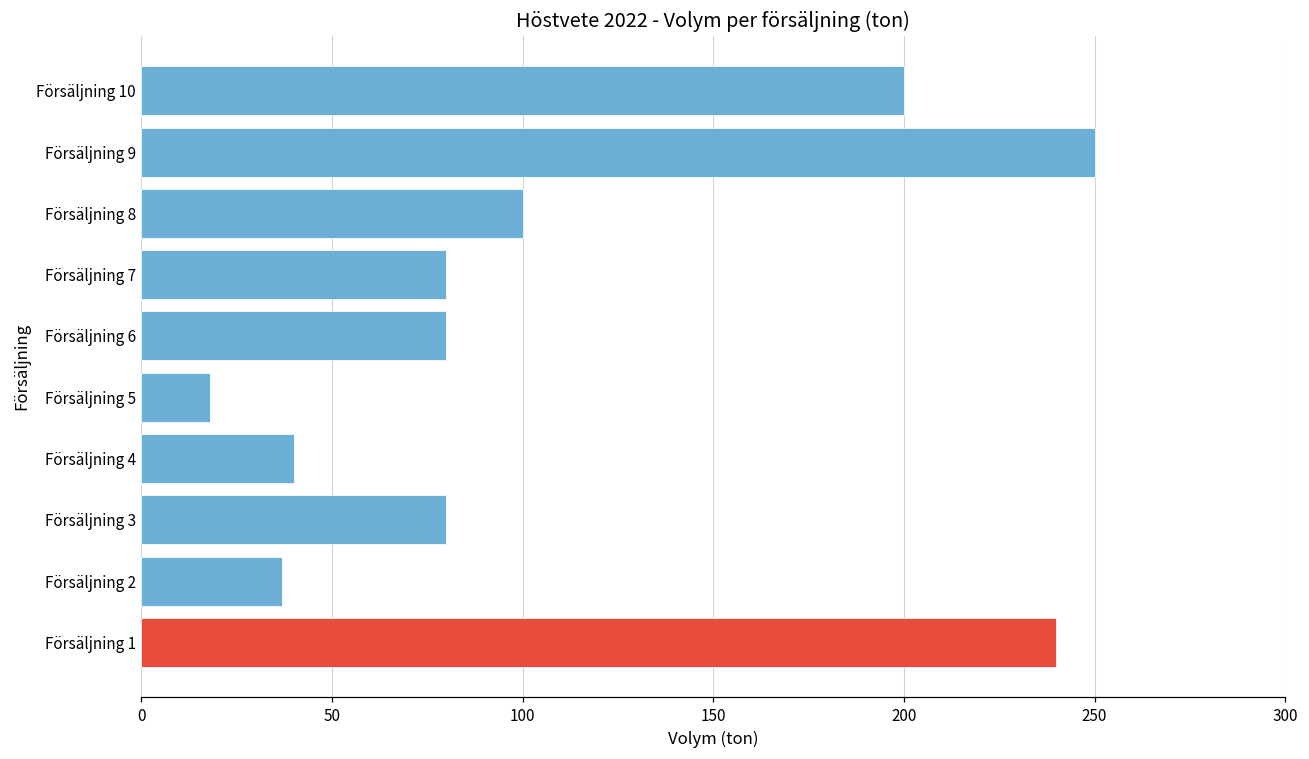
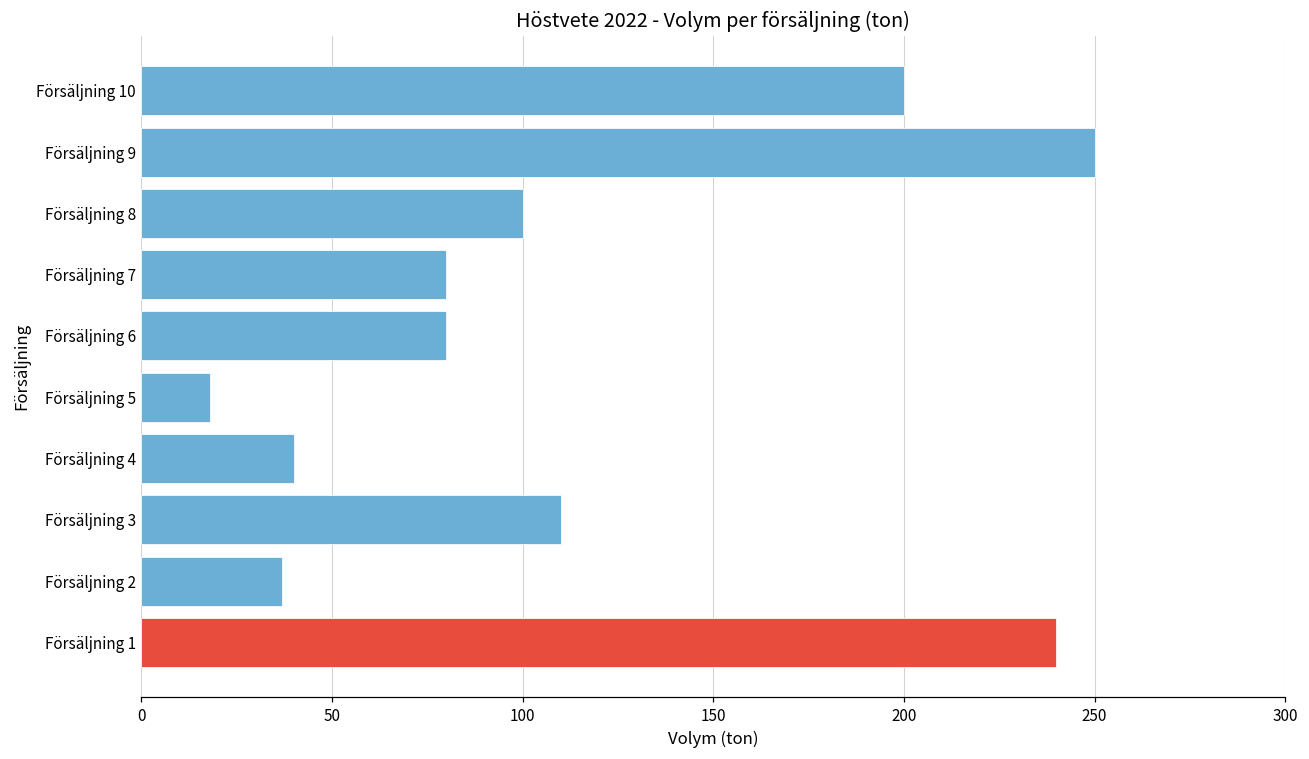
Försäljning 3: 80 -> 110
